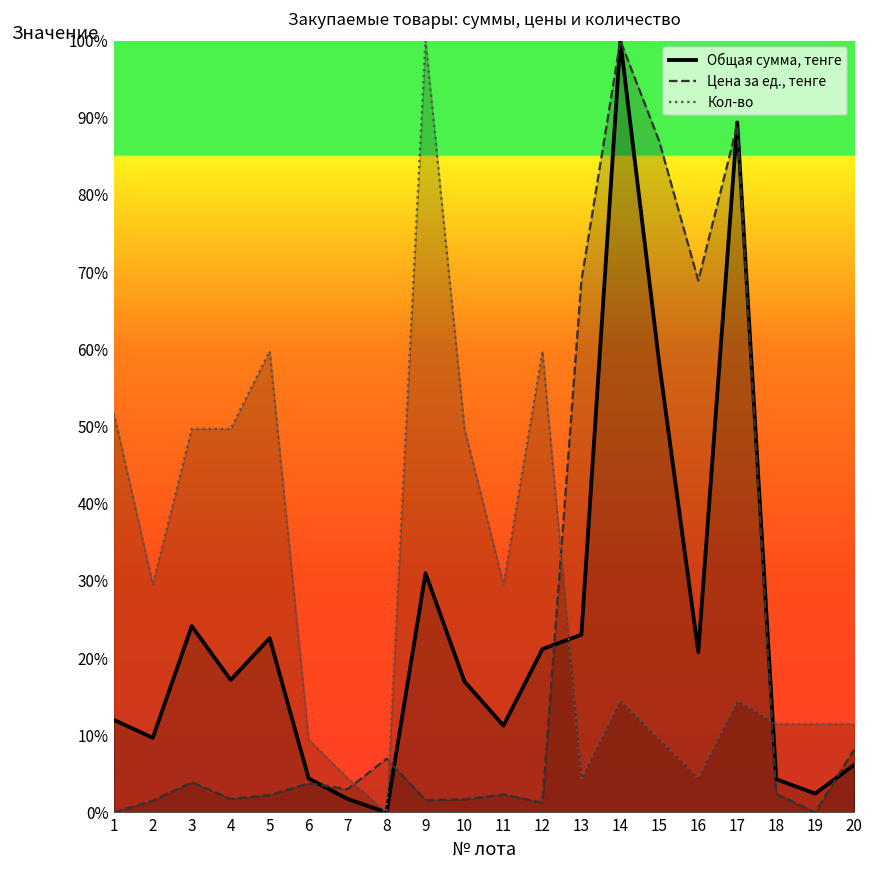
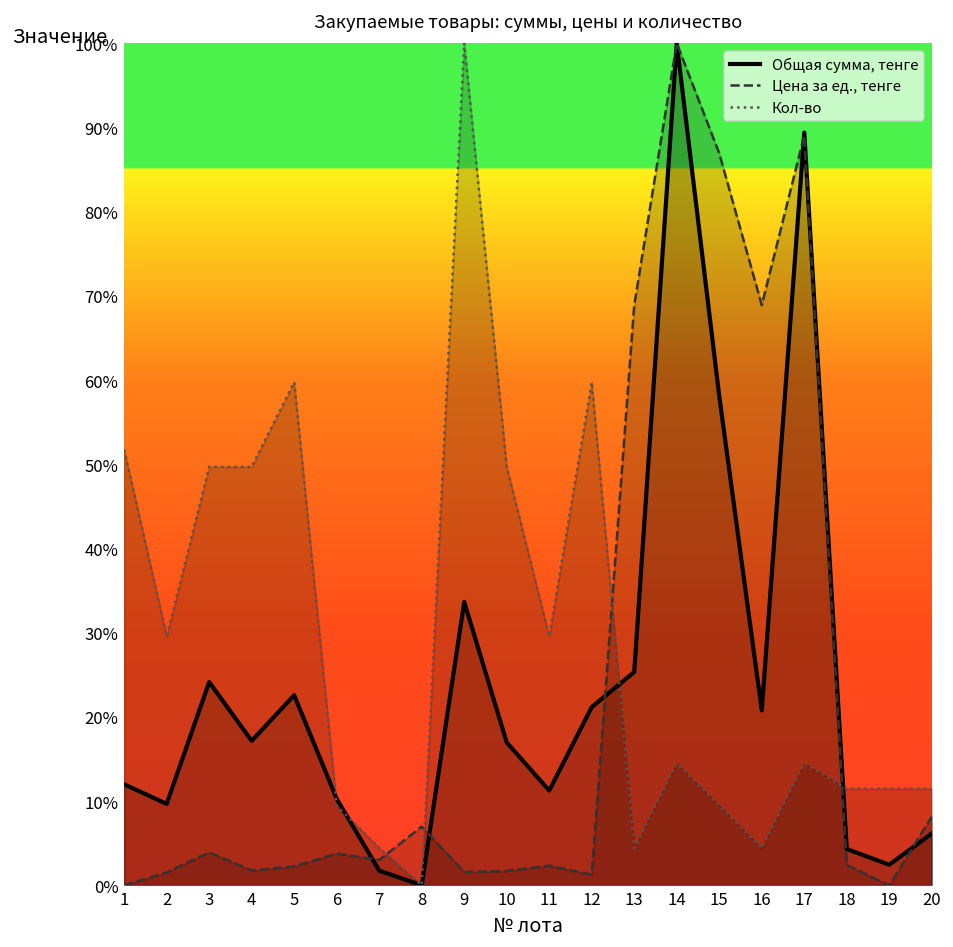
Общая сумма, тенге, 6: 4% -> 10%
Общая сумма, тенге, 9: 31% -> 34%
Общая сумма, тенге, 13: 23% -> 25%
